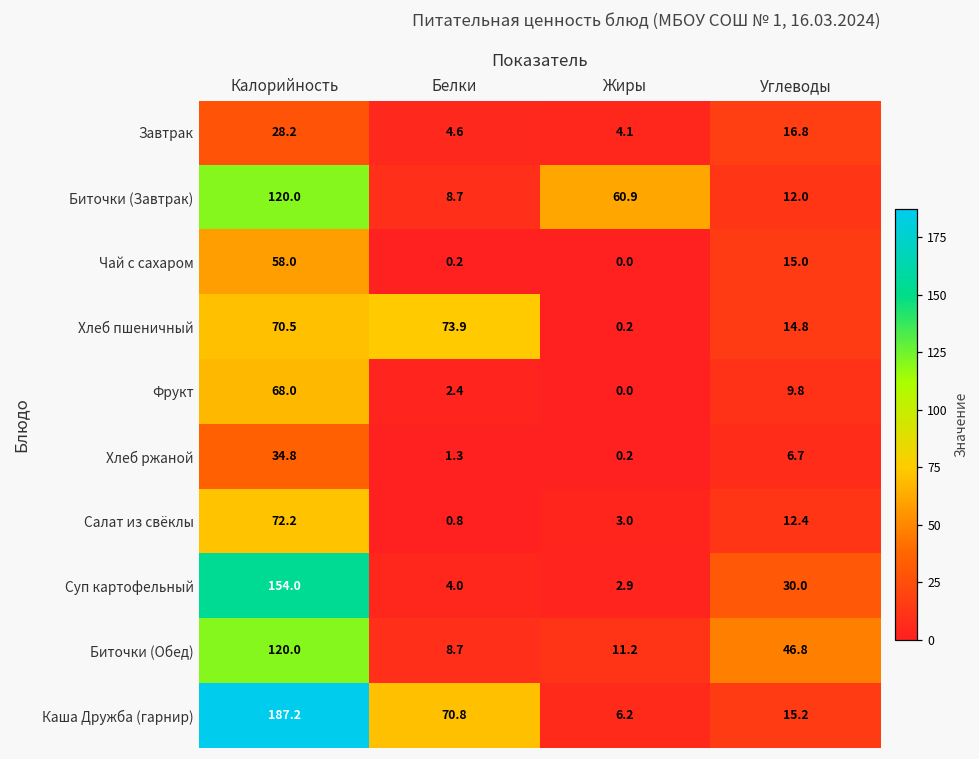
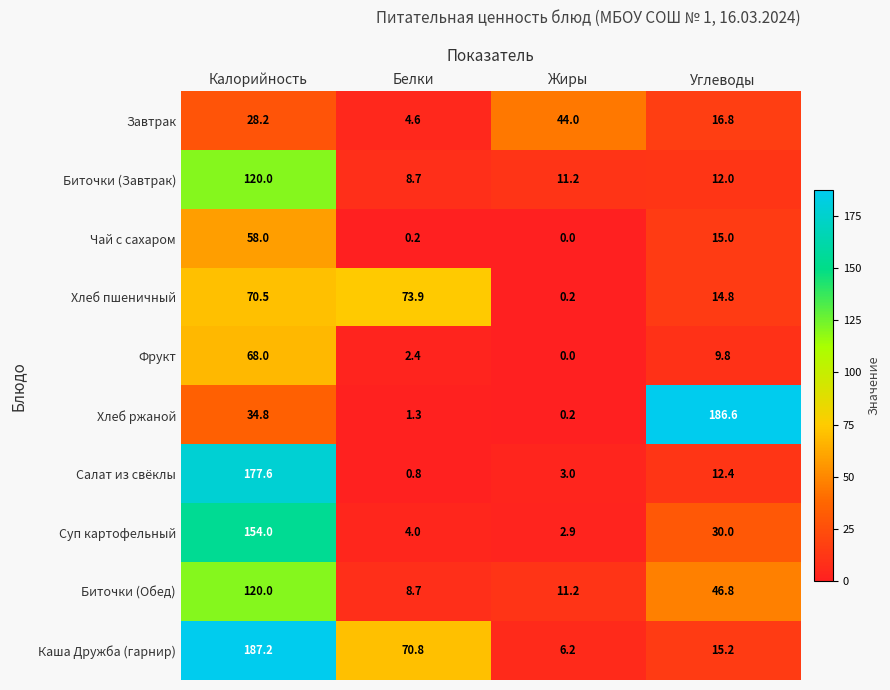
Завтрак, Жиры: 4.1 -> 44.0
Биточки (Завтрак), Жиры: 60.9 -> 11.2
Хлеб ржаной, Углеводы: 6.7 -> 186.6
Салат из свёклы, Калорийность: 72.2 -> 177.6
